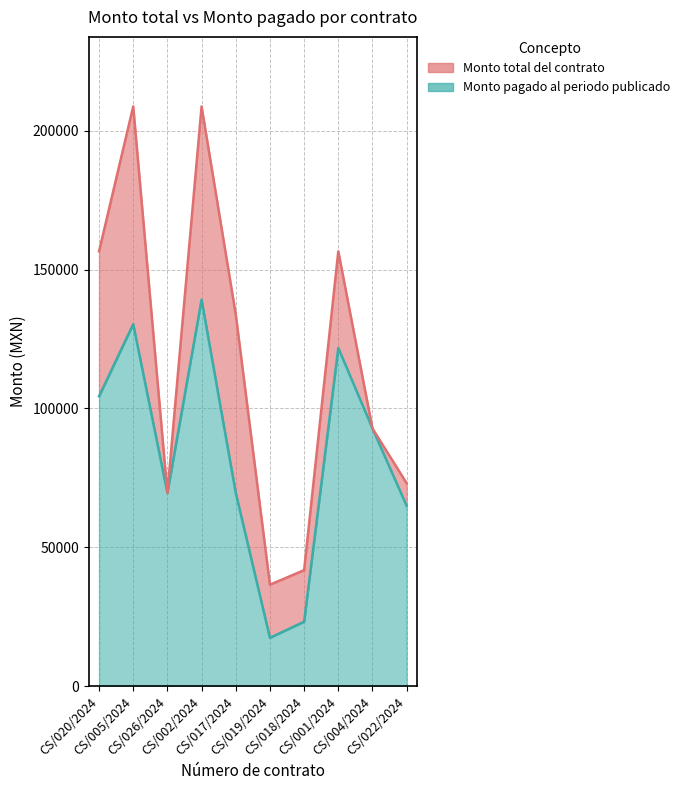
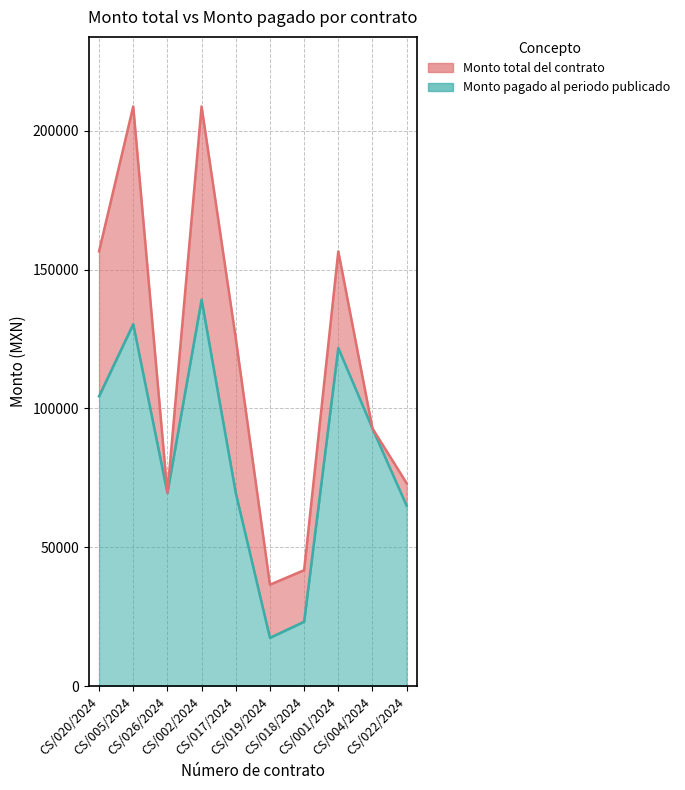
Monto total del contrato, CS/017/2024: 134000 -> 125000
